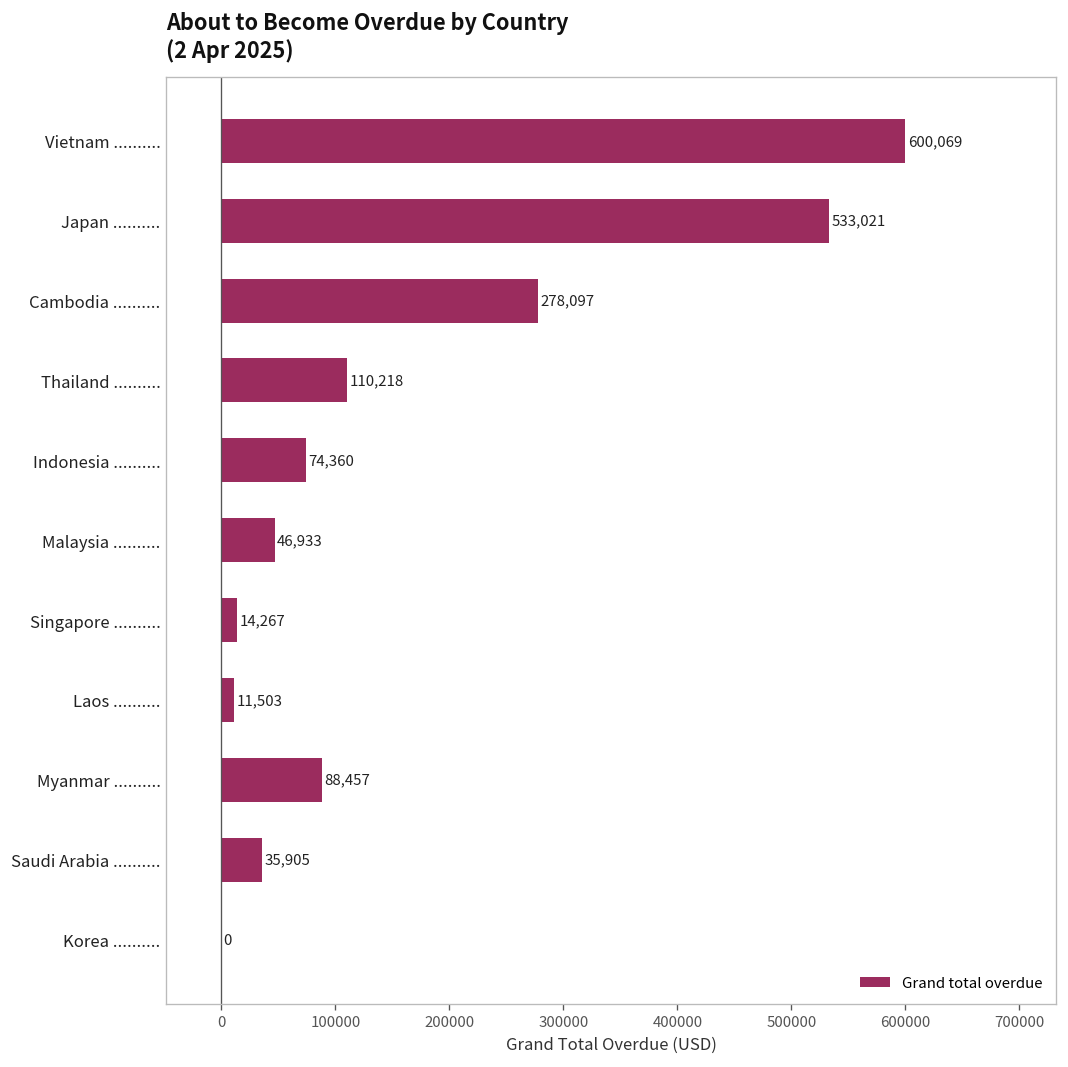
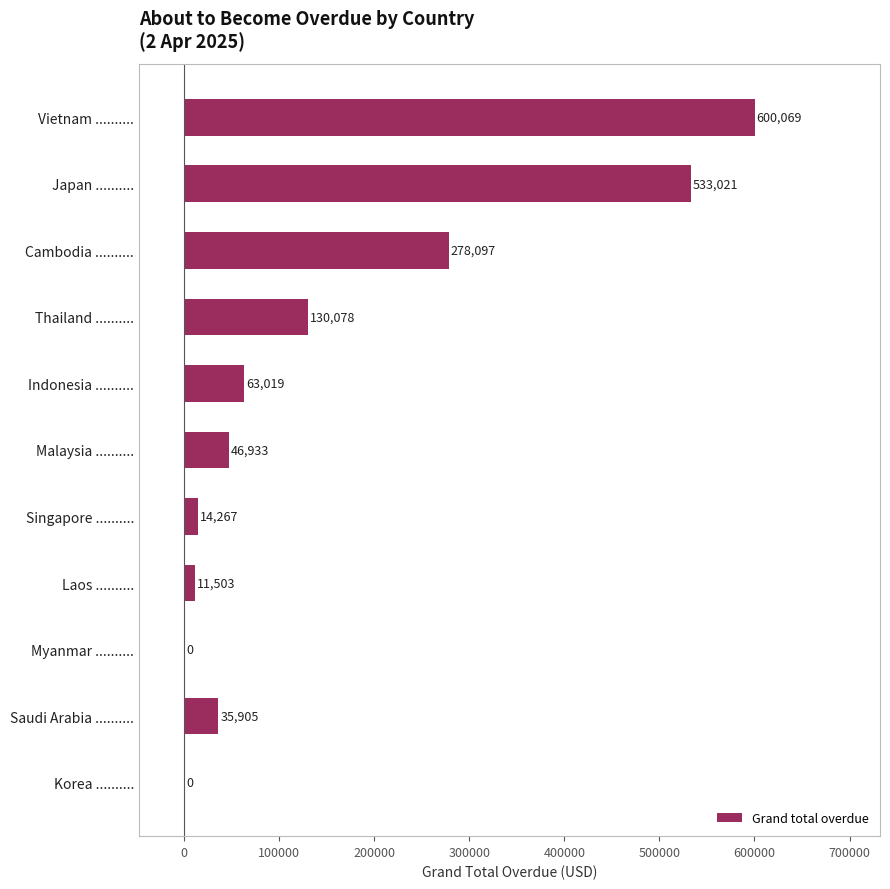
Thailand ..........: 110,218 -> 130,078
Indonesia ..........: 74,360 -> 63,019
Myanmar ..........: 88,457 -> 0
